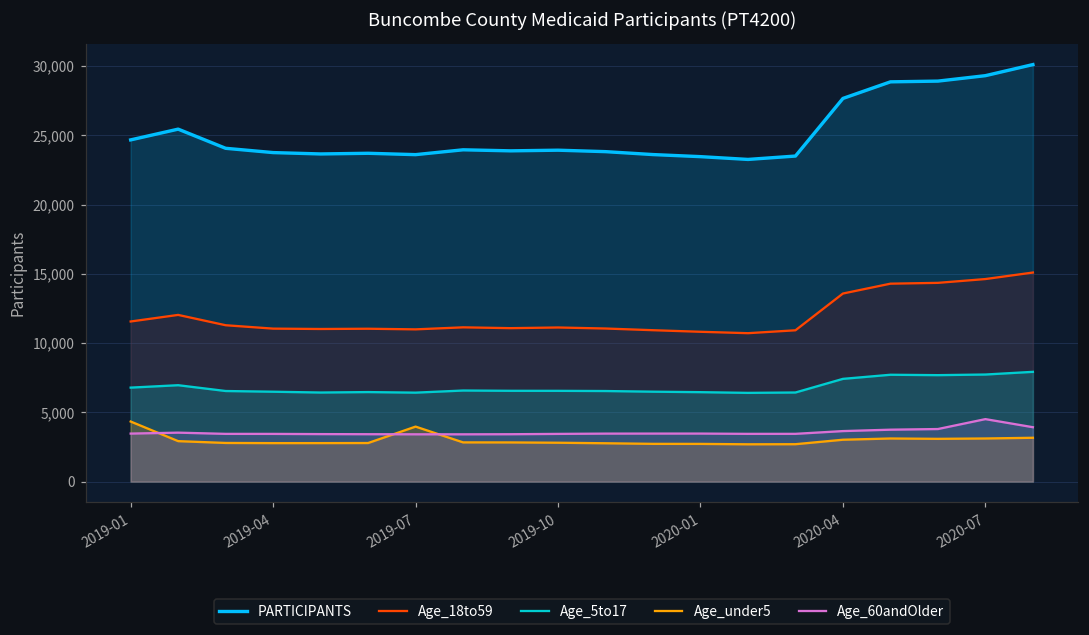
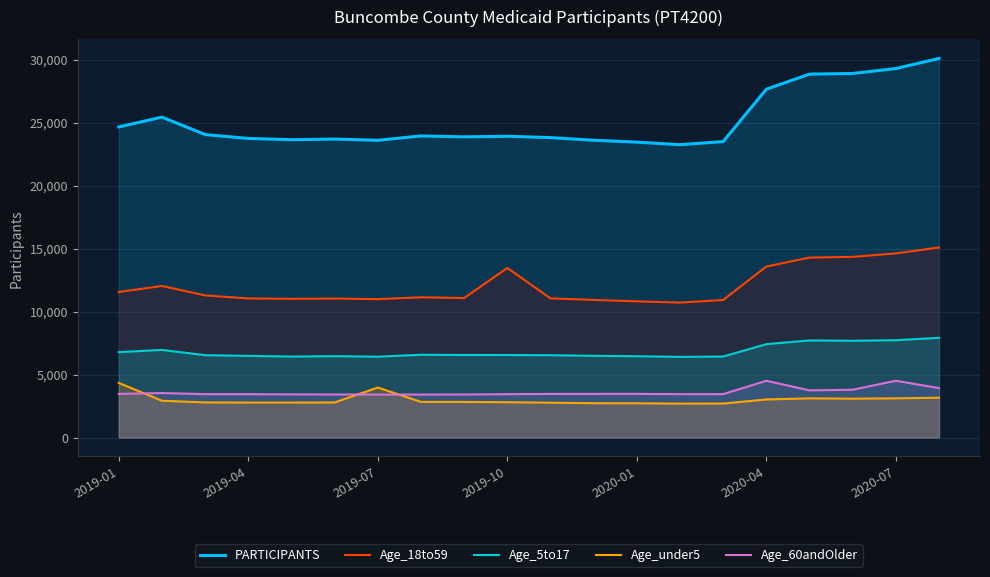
Age_18to59, 2019-10: 11,100 -> 13,500
Age_60andOlder, 2020-04: 3,600 -> 4,500
